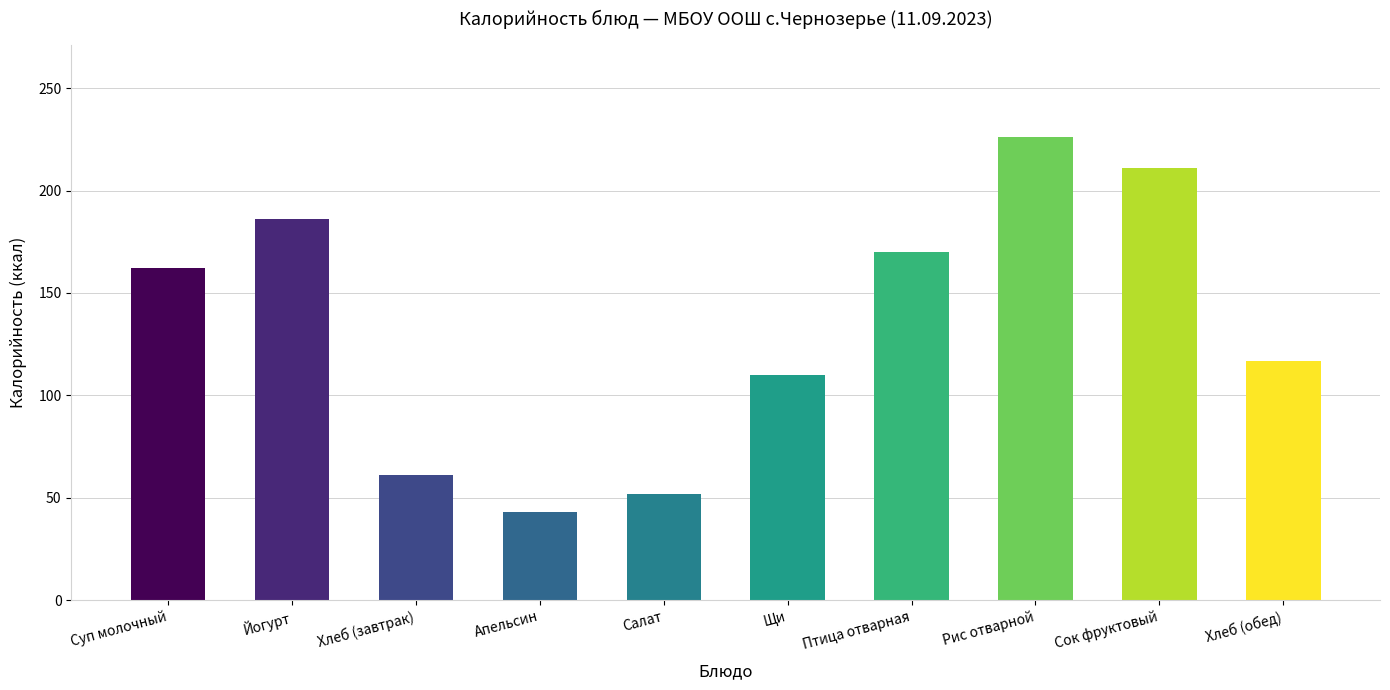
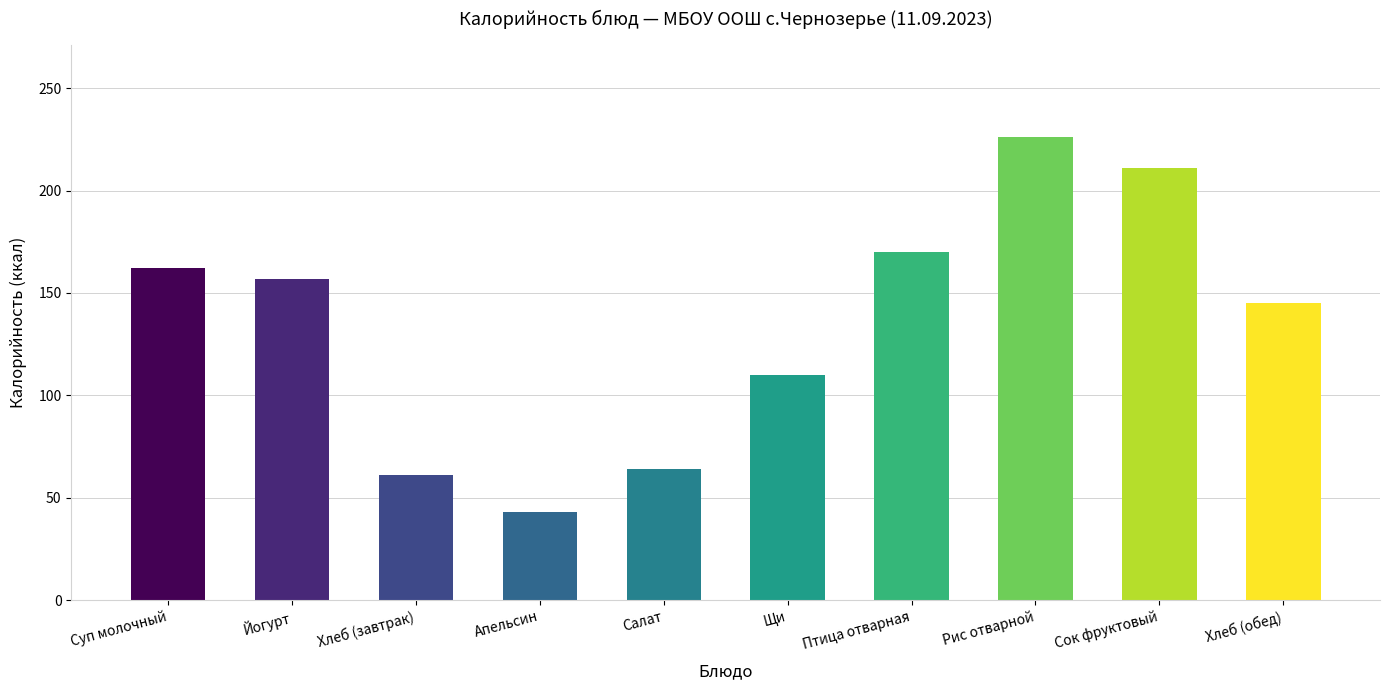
Йогурт: 186 -> 157
Салат: 52 -> 64
Хлеб (обед): 117 -> 145
